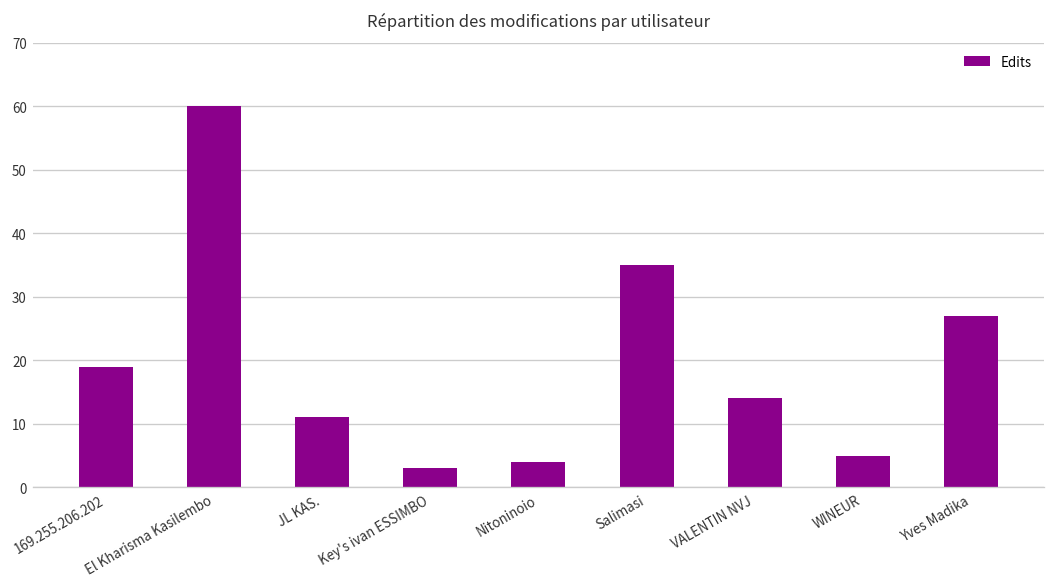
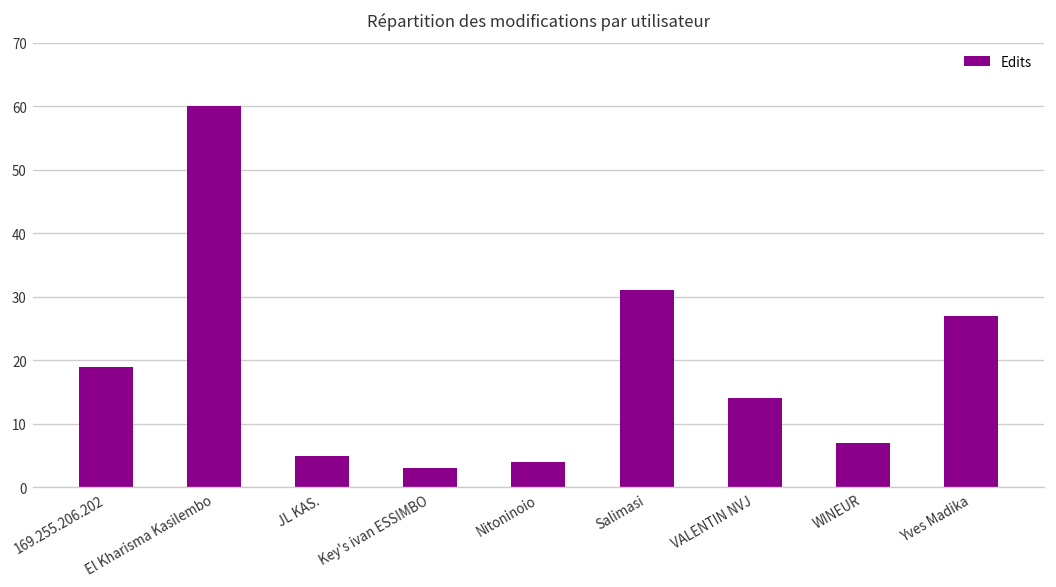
JL KAS.: 11 -> 5
Salimasi: 35 -> 31
WINEUR: 5 -> 7
